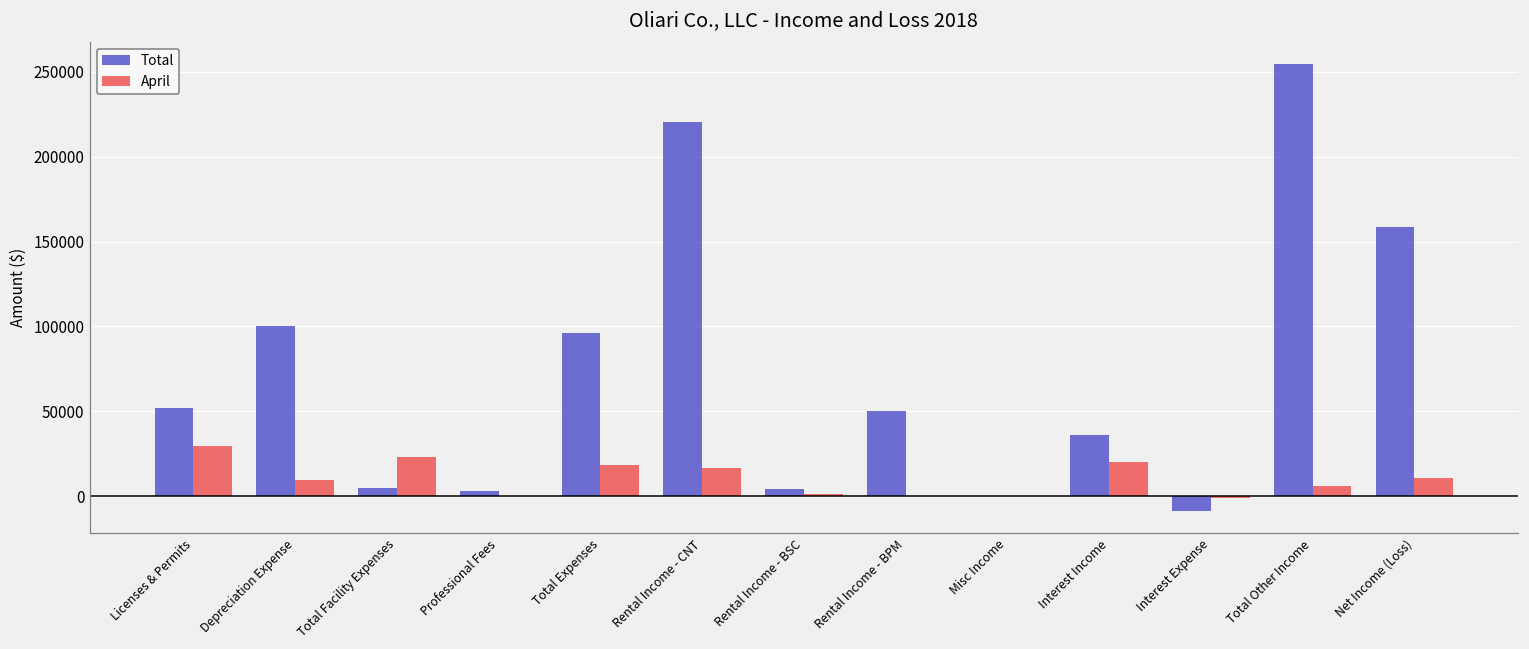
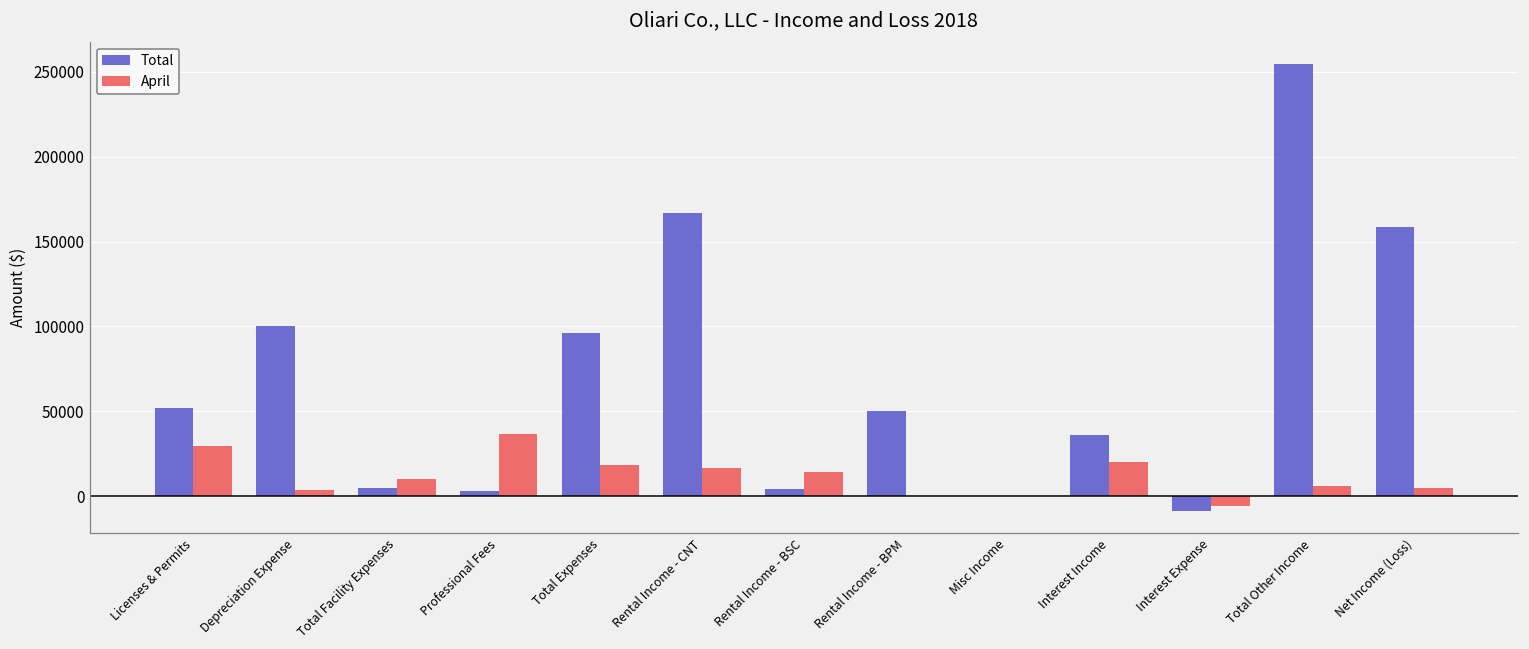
April, Depreciation Expense: 9000 -> 4000
April, Total Facility Expenses: 23000 -> 10000
April, Professional Fees: 0 -> 37000
Total, Rental Income - CNT: 221000 -> 167000
April, Rental Income - BSC: 1000 -> 14000
April, Interest Expense: -1000 -> -6000
April, Net Income (Loss): 10000 -> 5000
